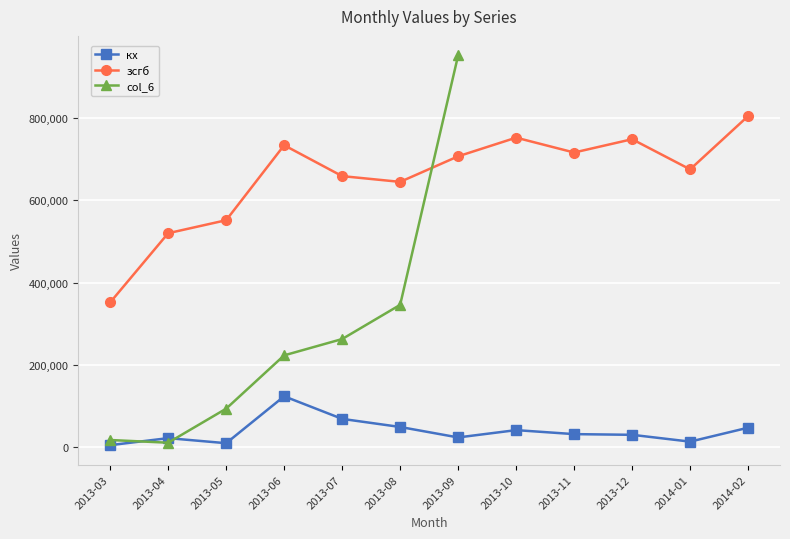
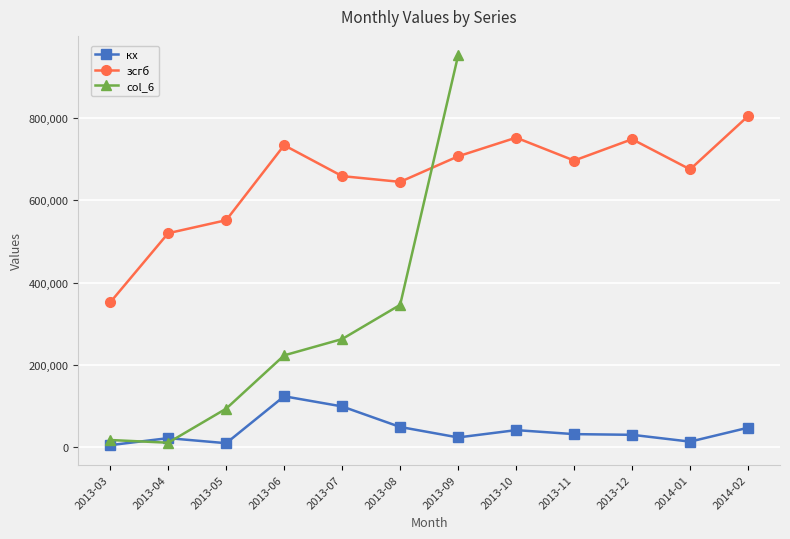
кх, 2013-07: 70,000 -> 100,000
зсгб, 2013-11: 720,000 -> 700,000
